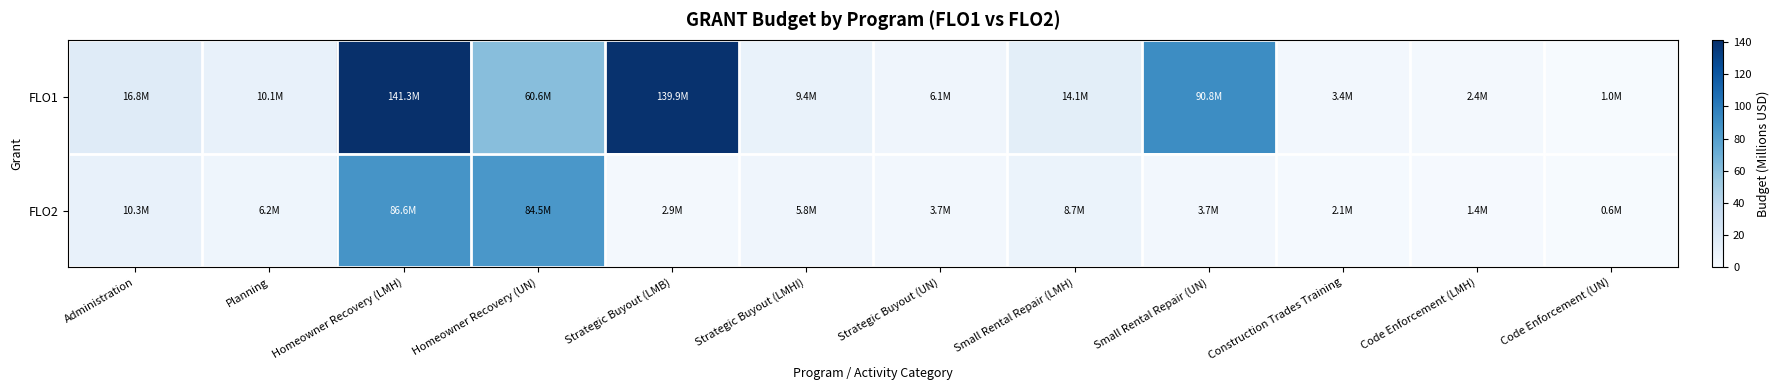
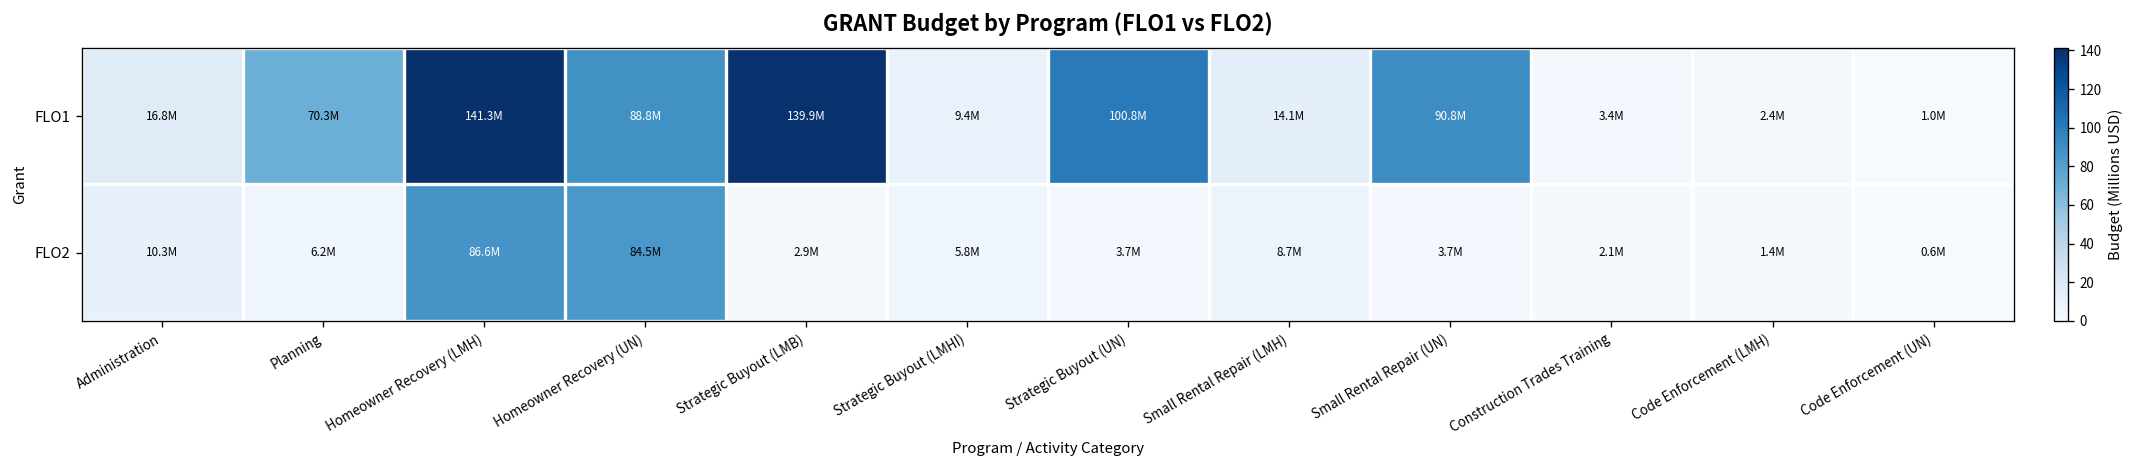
FLO1, Planning: 10.1M -> 70.3M
FLO1, Homeowner Recovery (UN): 60.6M -> 88.8M
FLO1, Strategic Buyout (UN): 6.1M -> 100.8M
